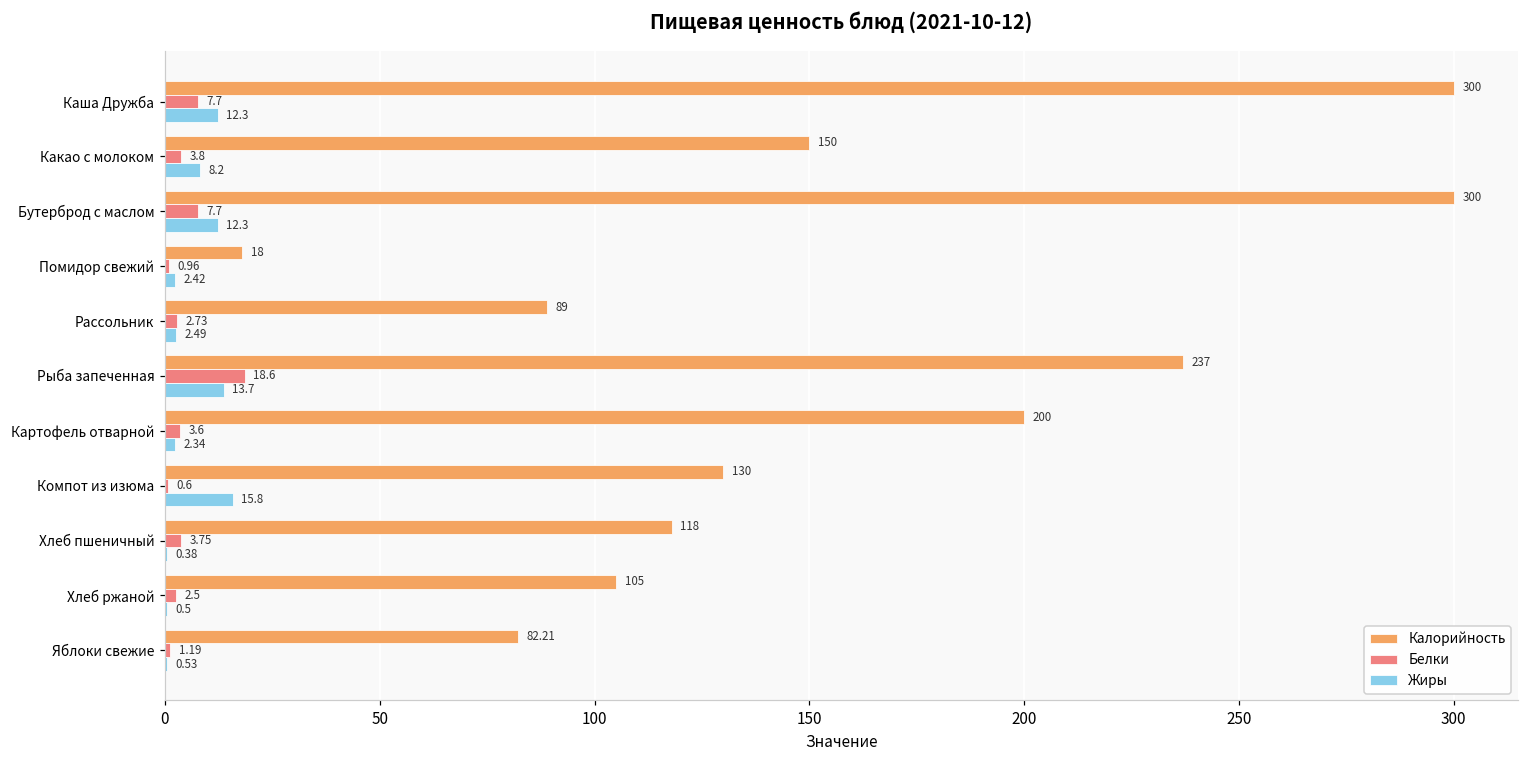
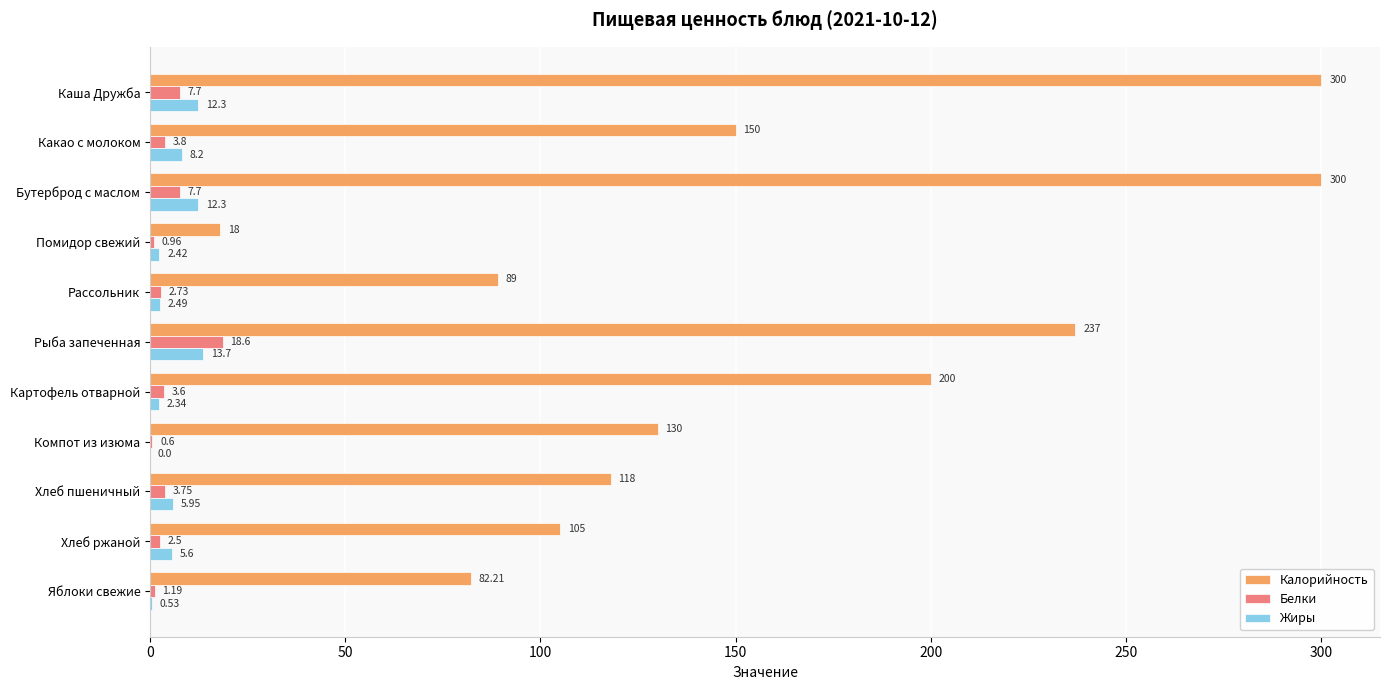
Жиры, Компот из изюма: 15.8 -> 0.0
Жиры, Хлеб пшеничный: 0.38 -> 5.95
Жиры, Хлеб ржаной: 0.5 -> 5.6
